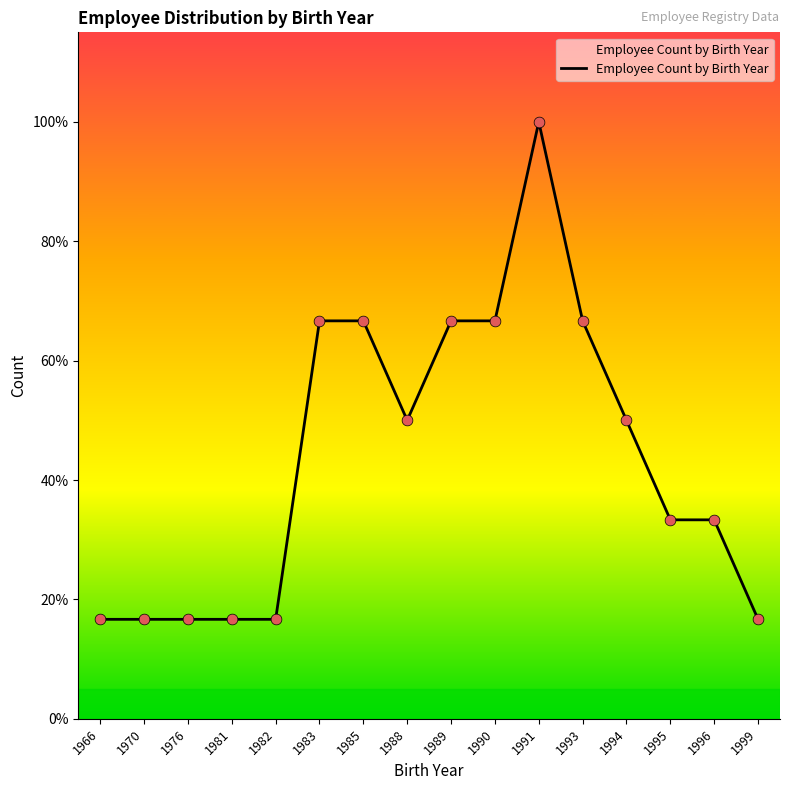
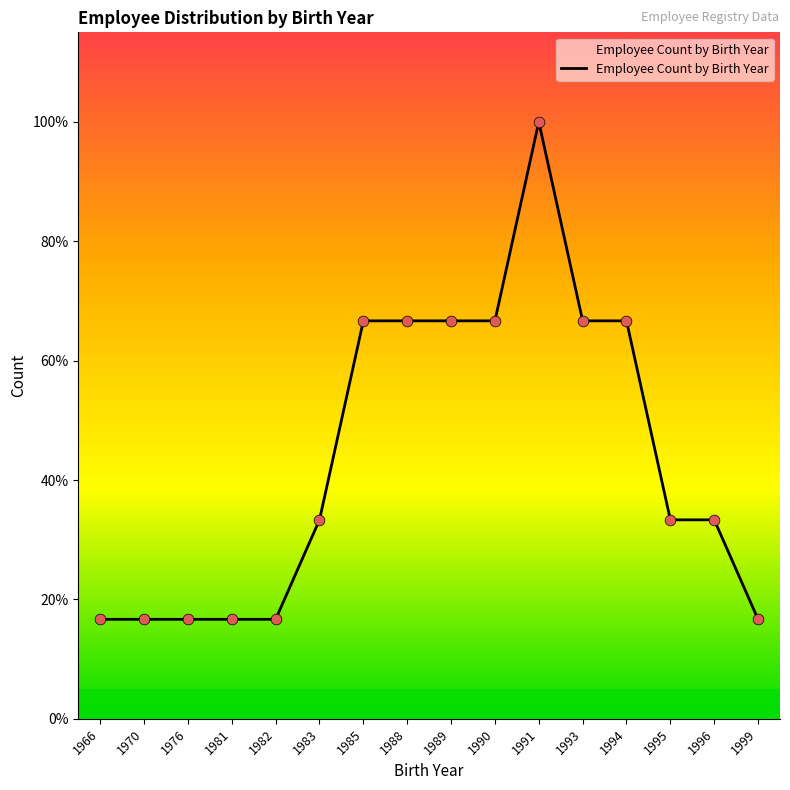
1983: 67% -> 33%
1988: 50% -> 67%
1994: 50% -> 67%
